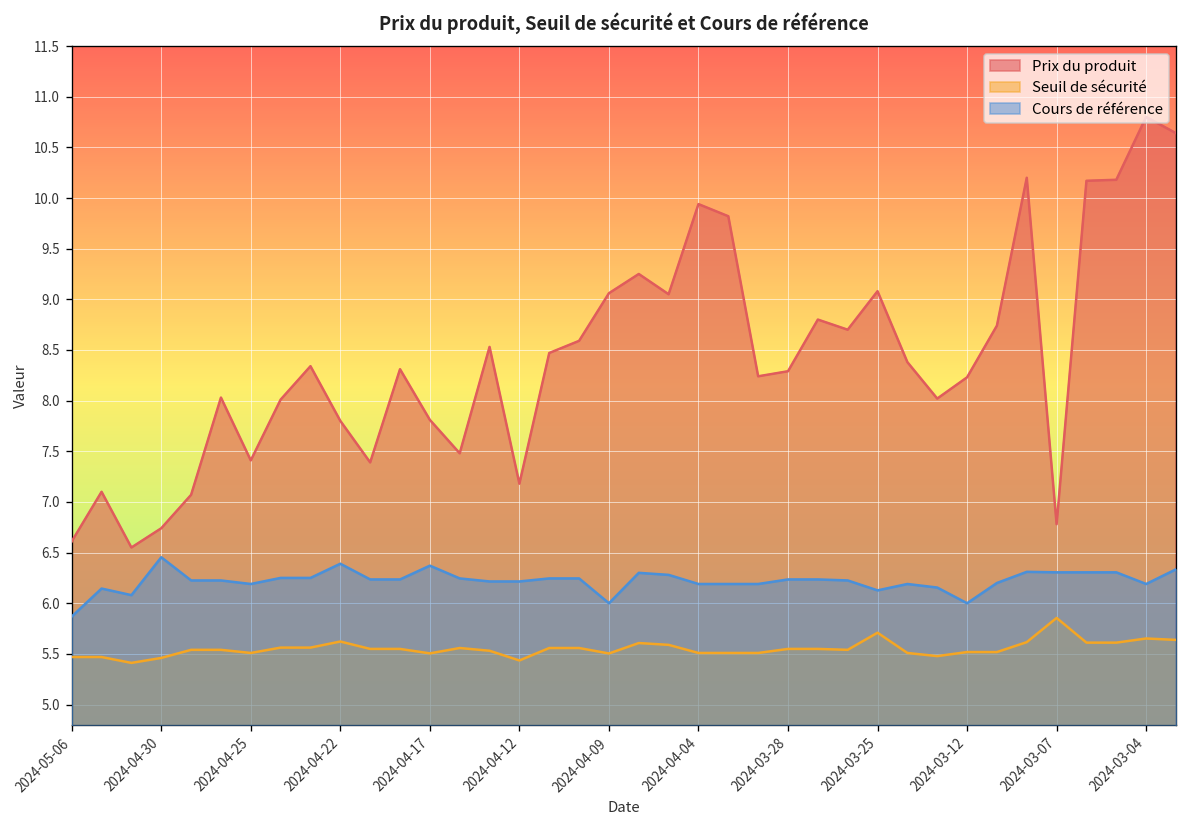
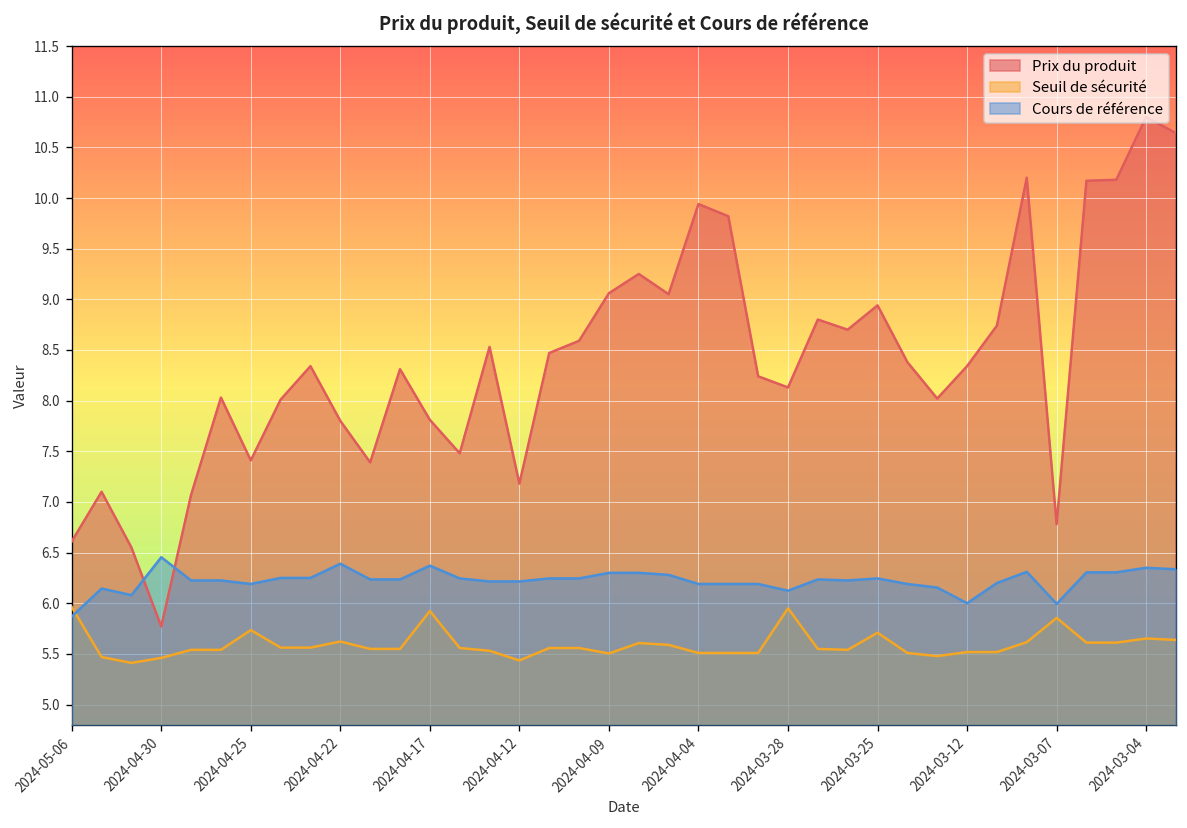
Seuil de sécurité, 2024-05-06: 5.5 -> 6.0
Prix du produit, 2024-04-30: 6.7 -> 5.8
Seuil de sécurité, 2024-04-25: 5.5 -> 5.7
Seuil de sécurité, 2024-04-17: 5.5 -> 5.9
Cours de référence, 2024-04-09: 6.0 -> 6.3
Prix du produit, 2024-03-28: 8.3 -> 8.1
Seuil de sécurité, 2024-03-28: 5.5 -> 6.0
Cours de référence, 2024-03-28: 6.2 -> 6.1
Prix du produit, 2024-03-25: 9.1 -> 8.9
Cours de référence, 2024-03-25: 6.1 -> 6.2
Prix du produit, 2024-03-12: 8.2 -> 8.3
Cours de référence, 2024-03-07: 6.3 -> 6.0
Cours de référence, 2024-03-04: 6.2 -> 6.4
